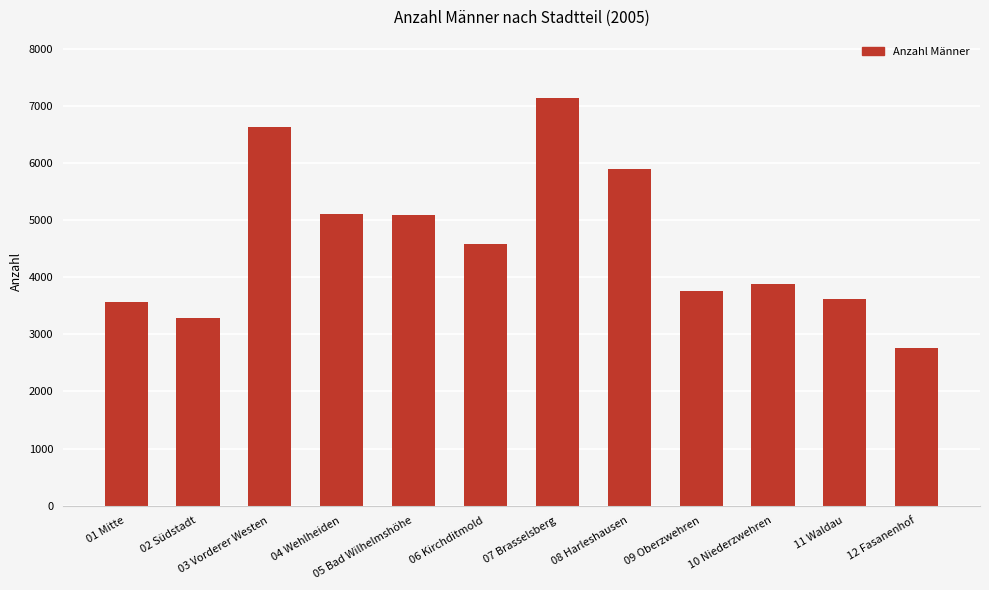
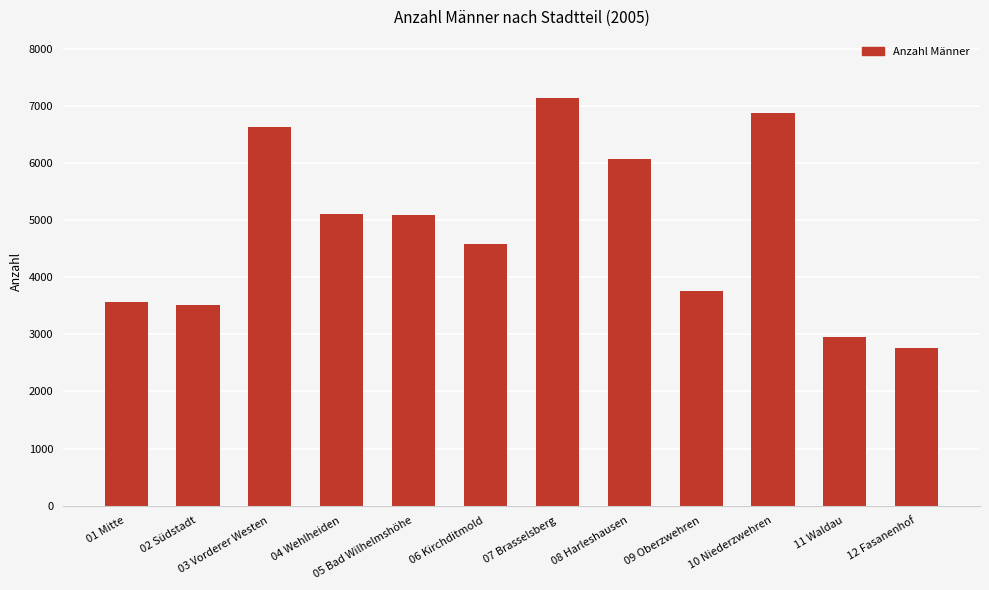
02 Südstadt: 3300 -> 3500
08 Harleshausen: 5900 -> 6100
10 Niederzwehren: 3900 -> 6900
11 Waldau: 3600 -> 3000
